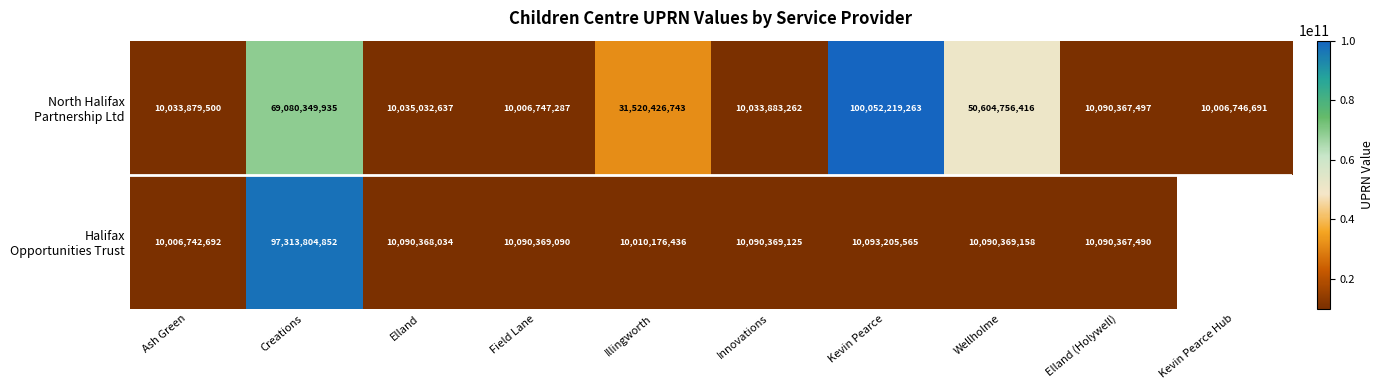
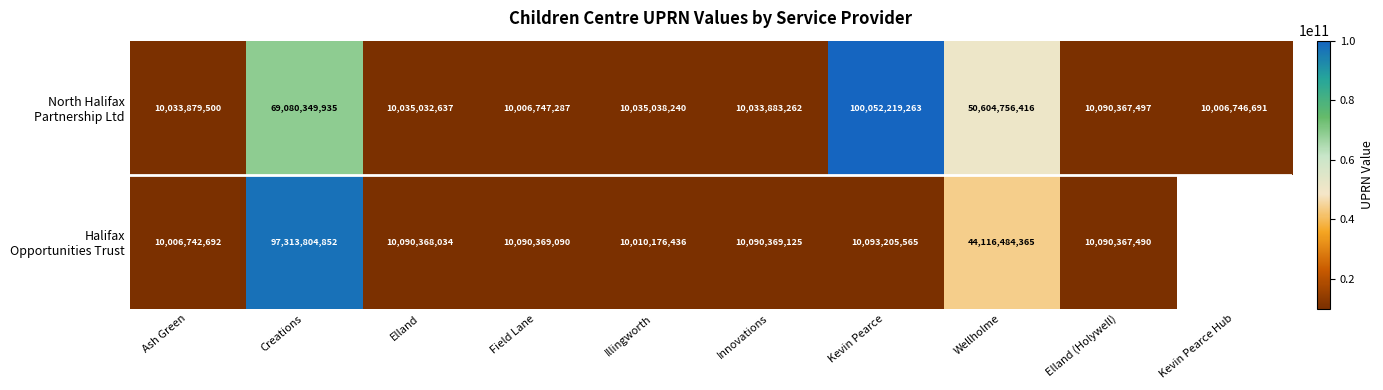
North Halifax Partnership Ltd, Illingworth: 31,520,426,743 -> 10,035,038,240
Halifax Opportunities Trust, Wellholme: 10,090,369,158 -> 44,116,484,365
